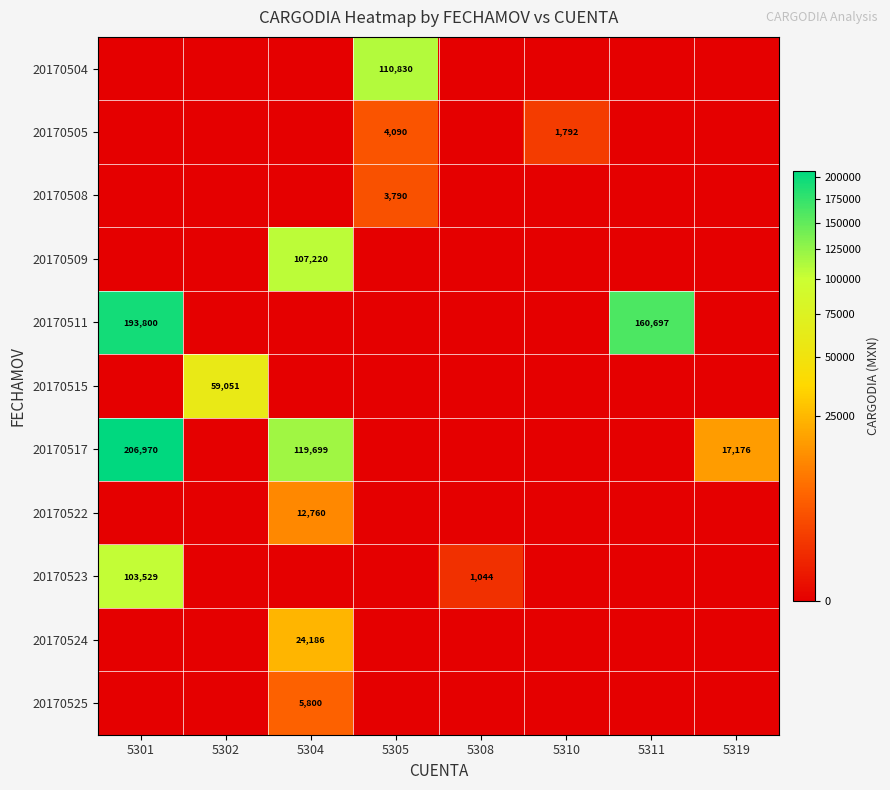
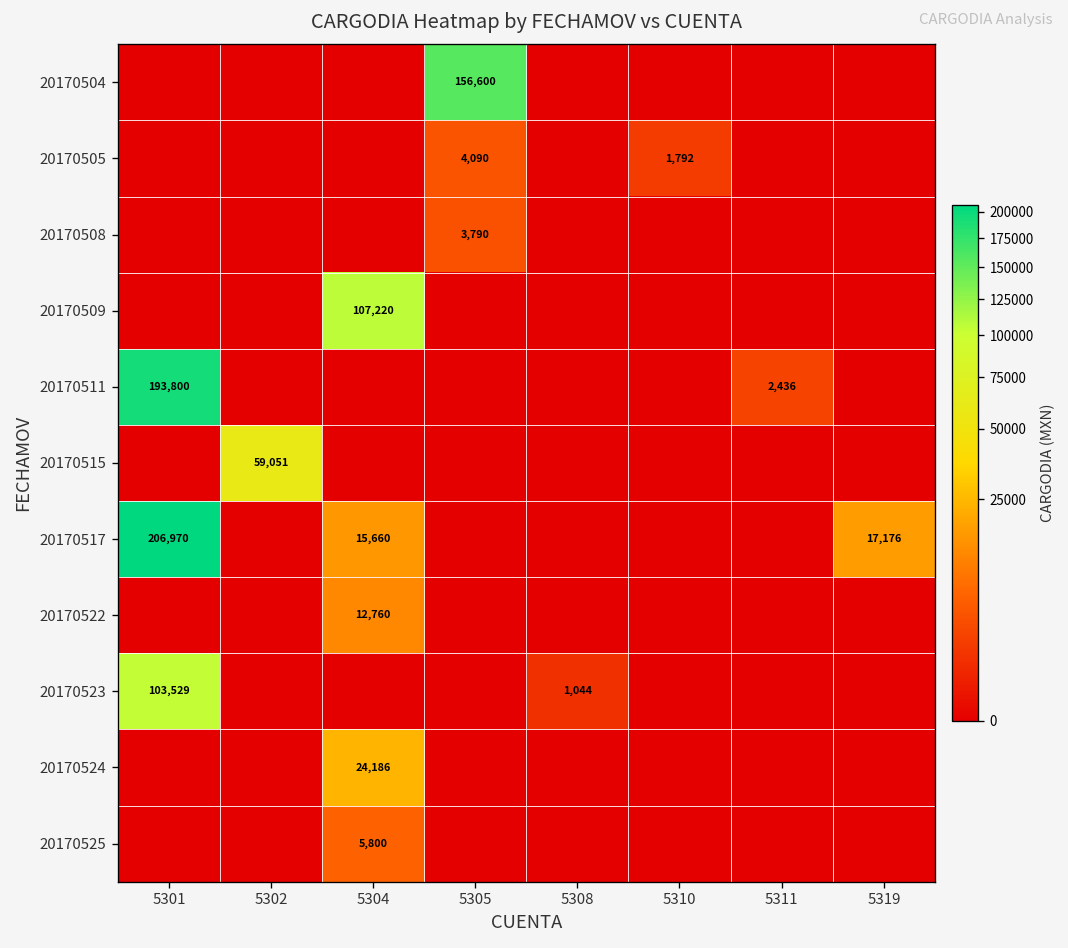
20170504, 5305: 110,830 -> 156,600
20170511, 5311: 160,697 -> 2,436
20170517, 5304: 119,699 -> 15,660
